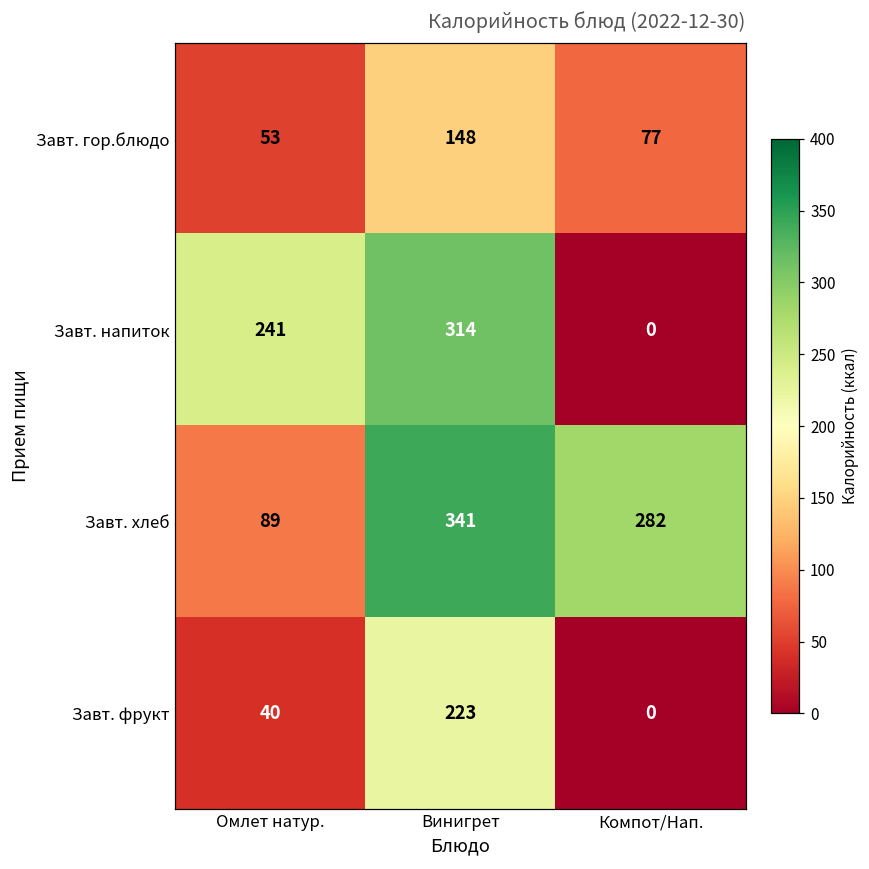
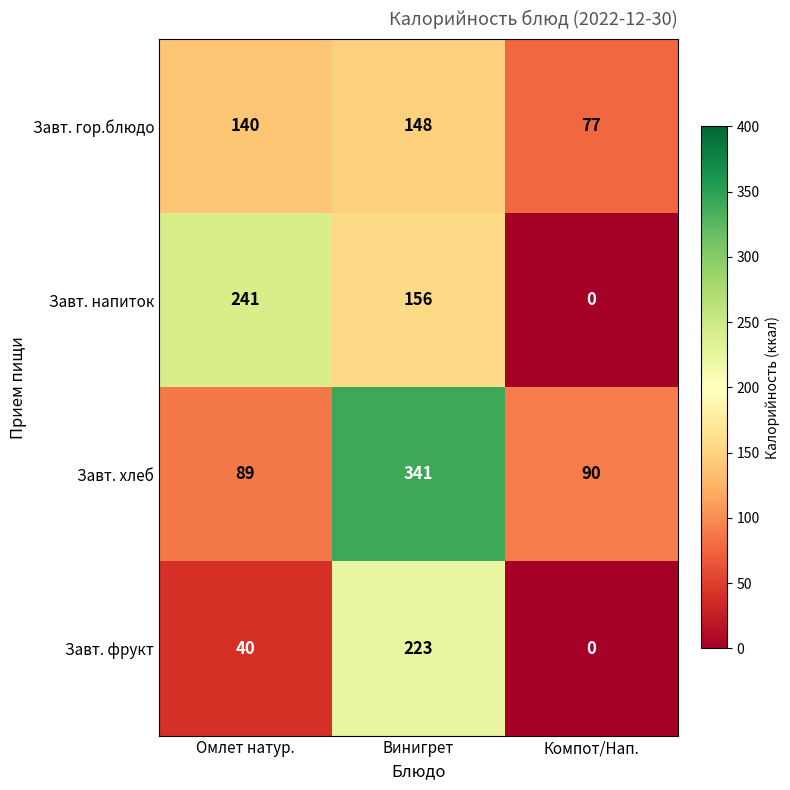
Завт. гор.блюдо, Омлет натур.: 53 -> 140
Завт. напиток, Винигрет: 314 -> 156
Завт. хлеб, Компот/Нап.: 282 -> 90
